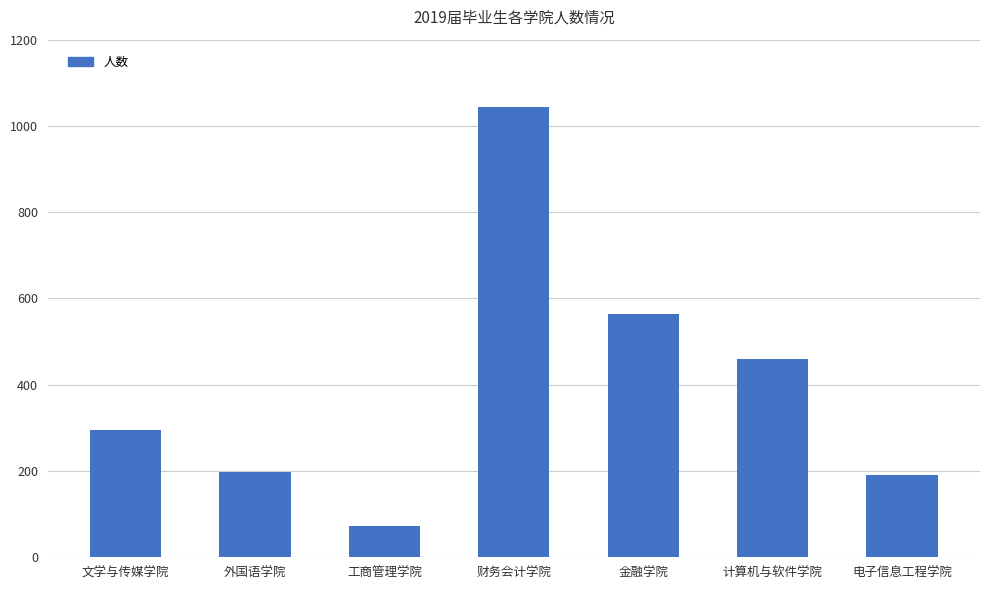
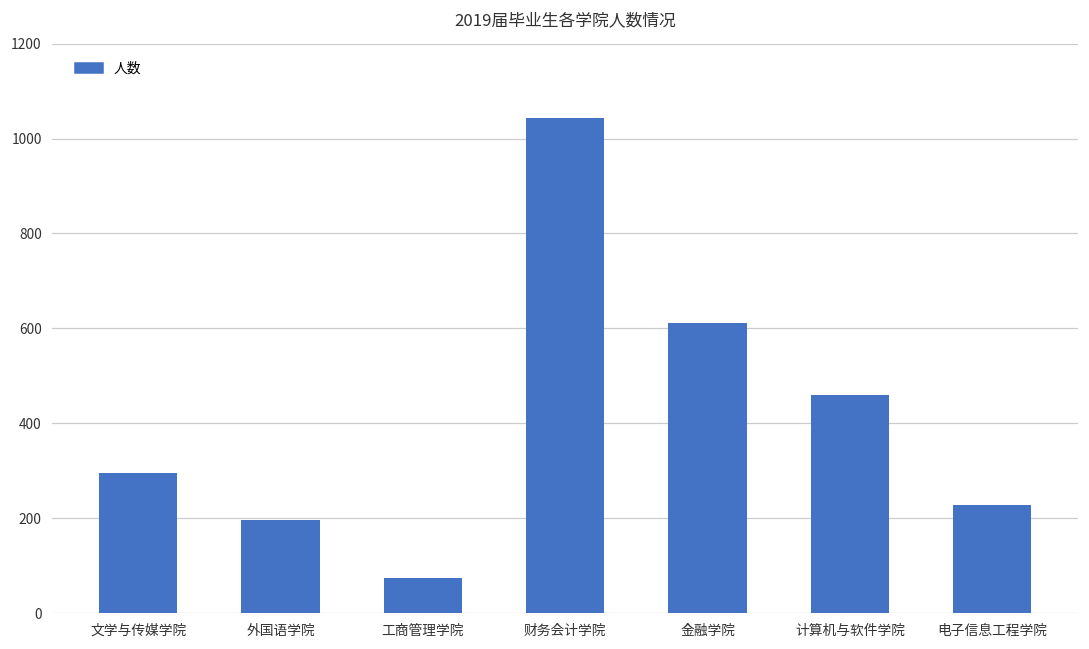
金融学院: 570 -> 610
电子信息工程学院: 190 -> 230
